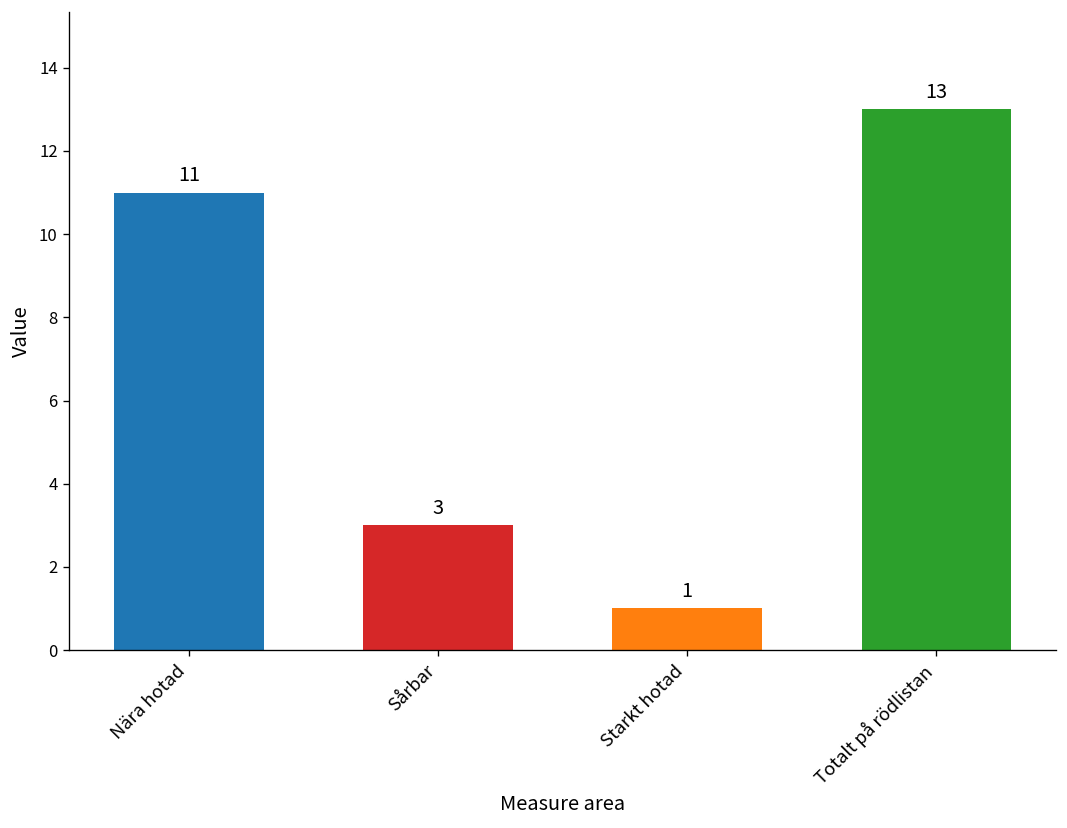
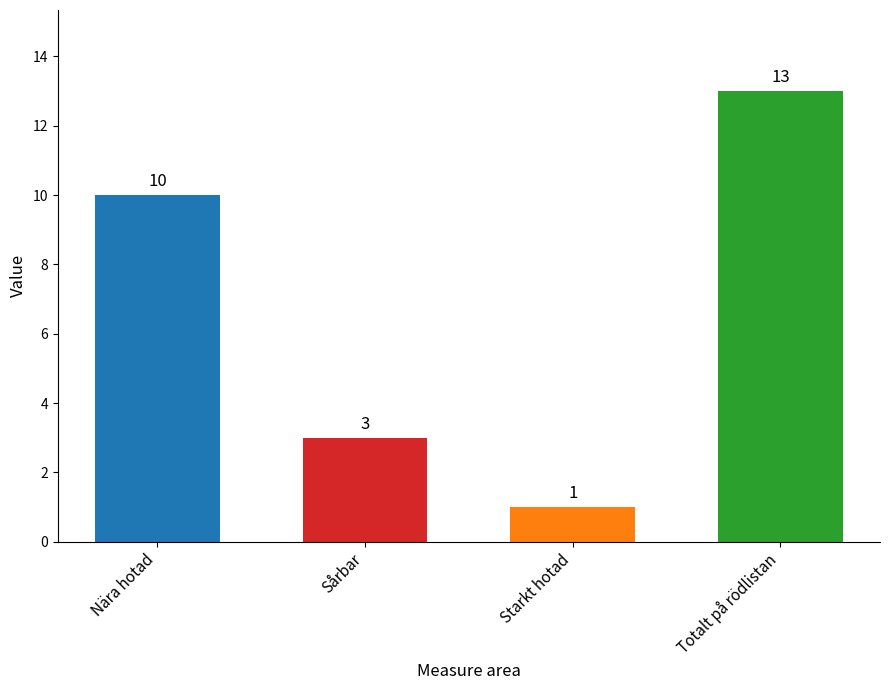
Nära hotad: 11 -> 10
